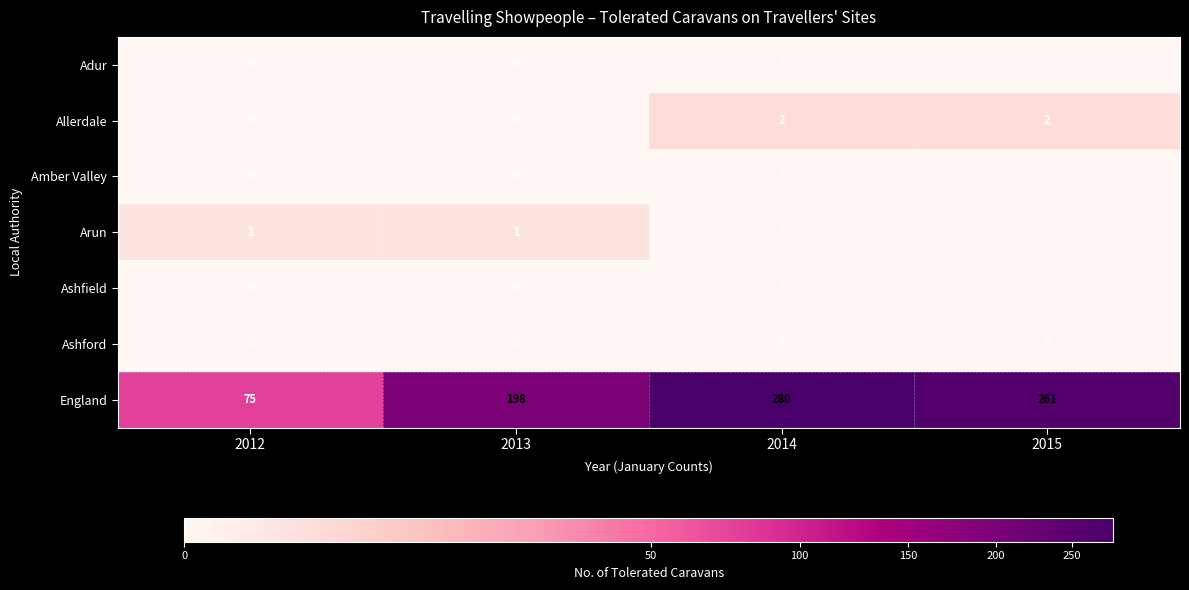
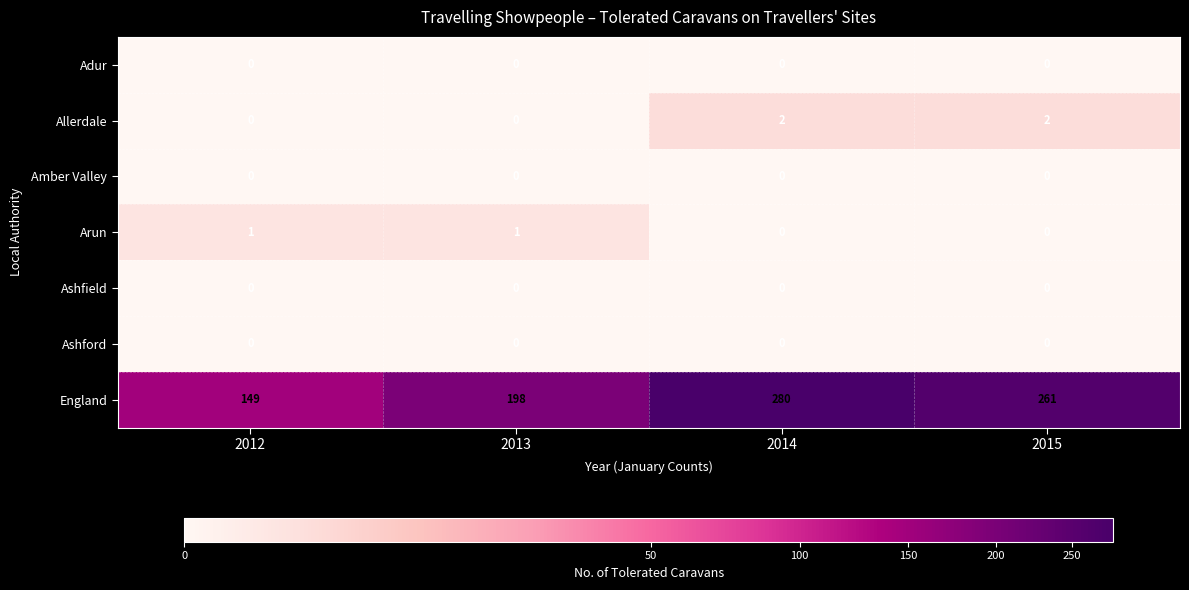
England, 2012: 75 -> 149
